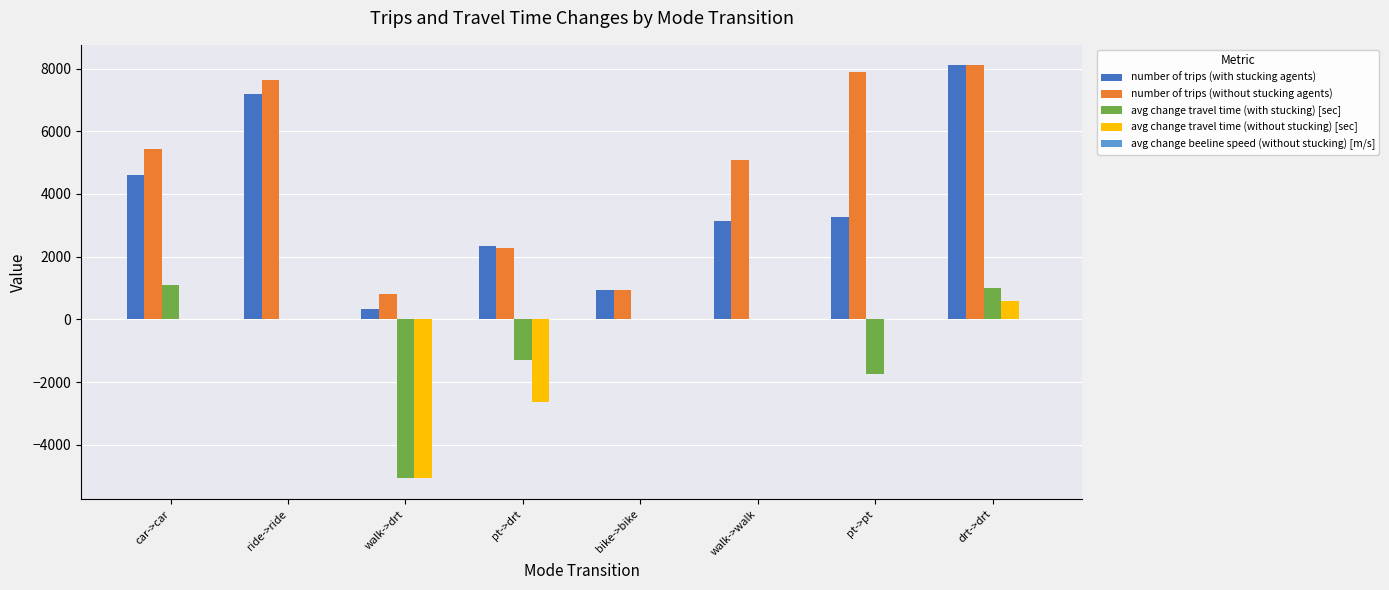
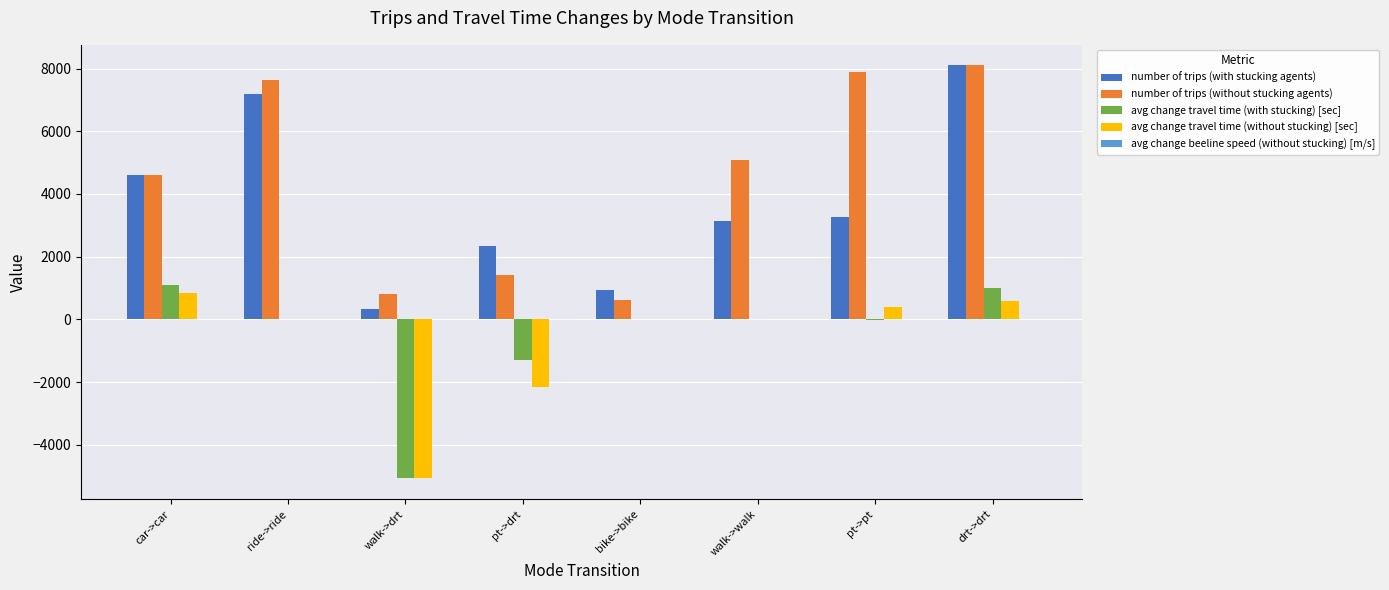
number of trips (without stucking agents), car->car: 5500 -> 4600
avg change travel time (without stucking) [sec], car->car: 0 -> 800
number of trips (without stucking agents), pt->drt: 2300 -> 1400
avg change travel time (without stucking) [sec], pt->drt: -2600 -> -2200
number of trips (without stucking agents), bike->bike: 900 -> 600
avg change travel time (with stucking) [sec], pt->pt: -1700 -> 0
avg change travel time (without stucking) [sec], pt->pt: 0 -> 400
